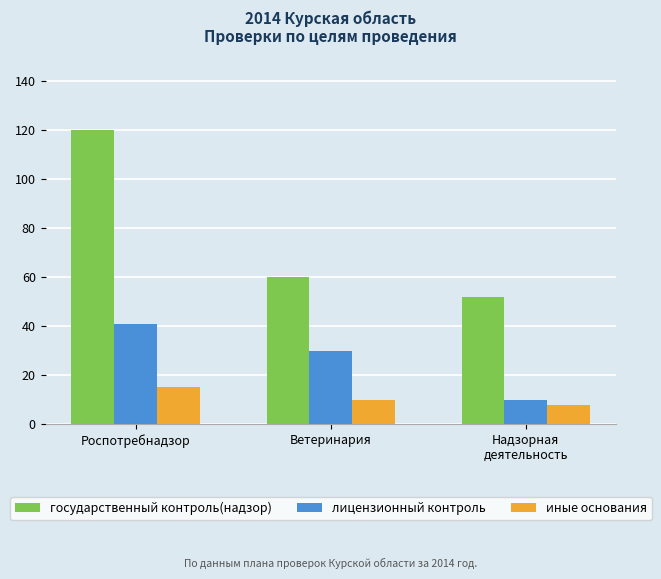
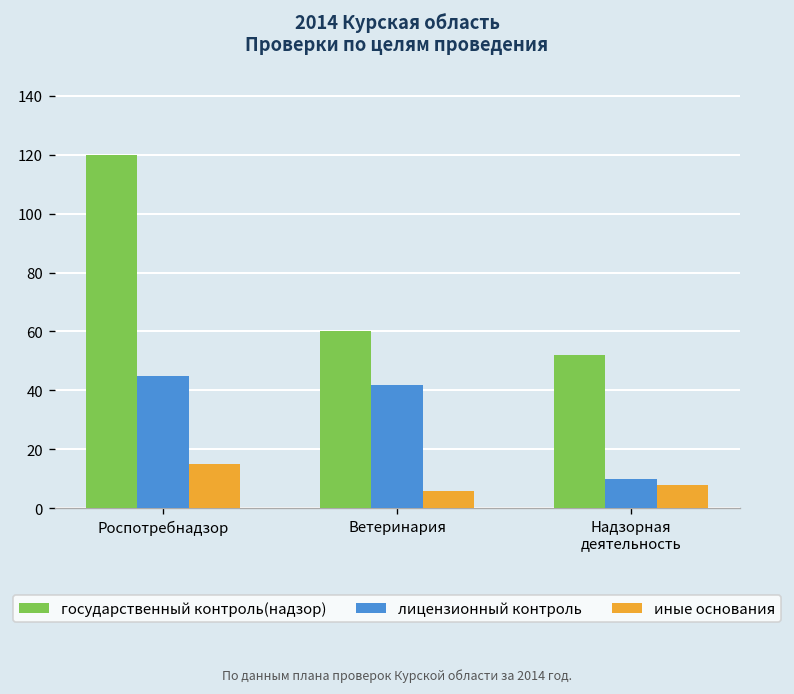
лицензионный контроль, Роспотребнадзор: 41 -> 45
лицензионный контроль, Ветеринария: 30 -> 42
иные основания, Ветеринария: 10 -> 6
